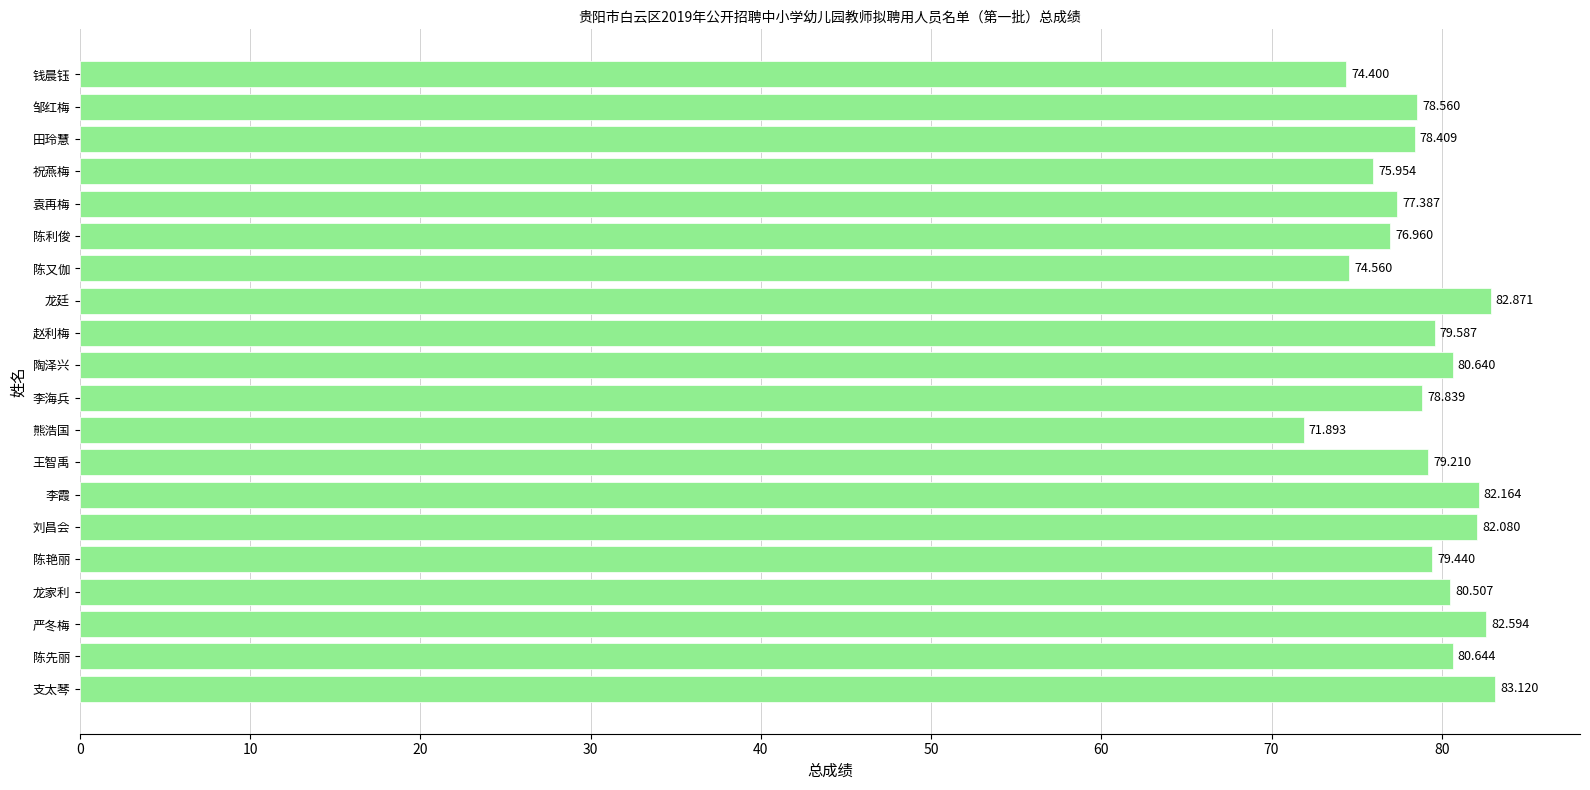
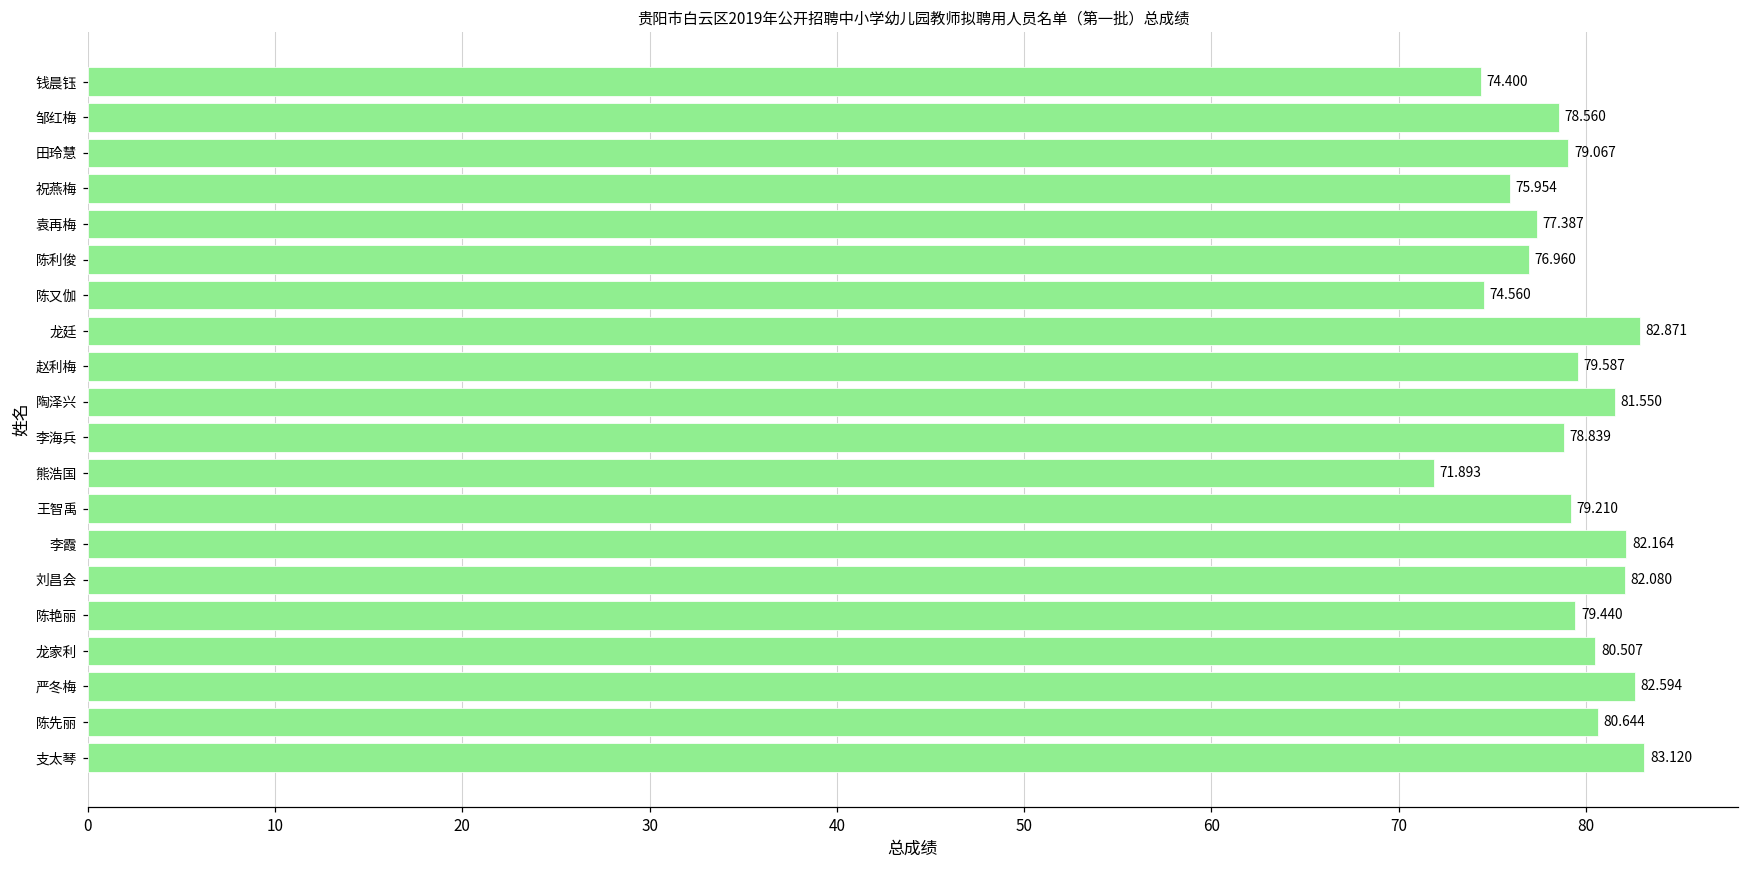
田玲慧: 78.409 -> 79.067
陶泽兴: 80.640 -> 81.550
